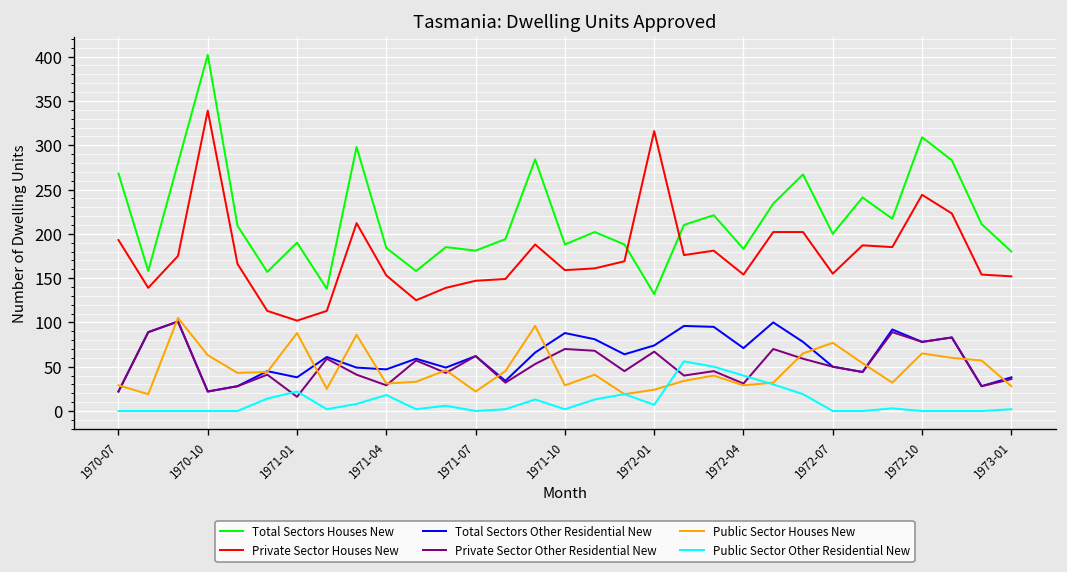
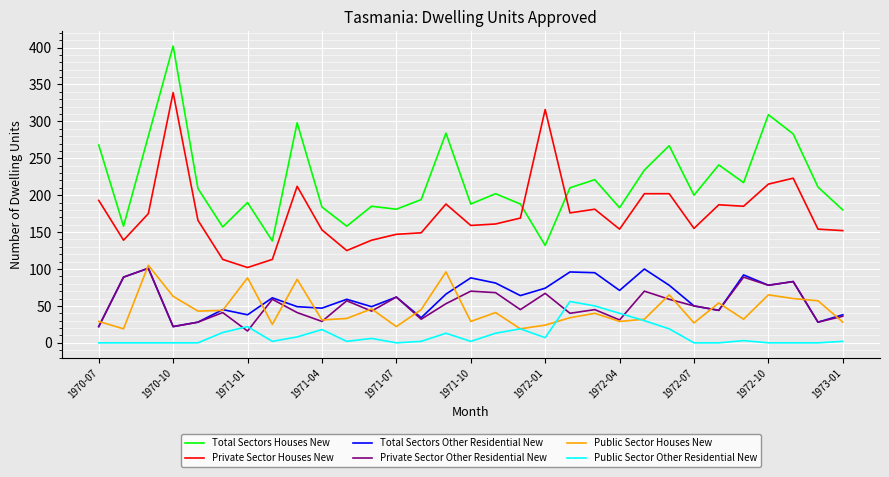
Public Sector Houses New, 1972-07: 80 -> 30
Private Sector Houses New, 1972-10: 240 -> 220
